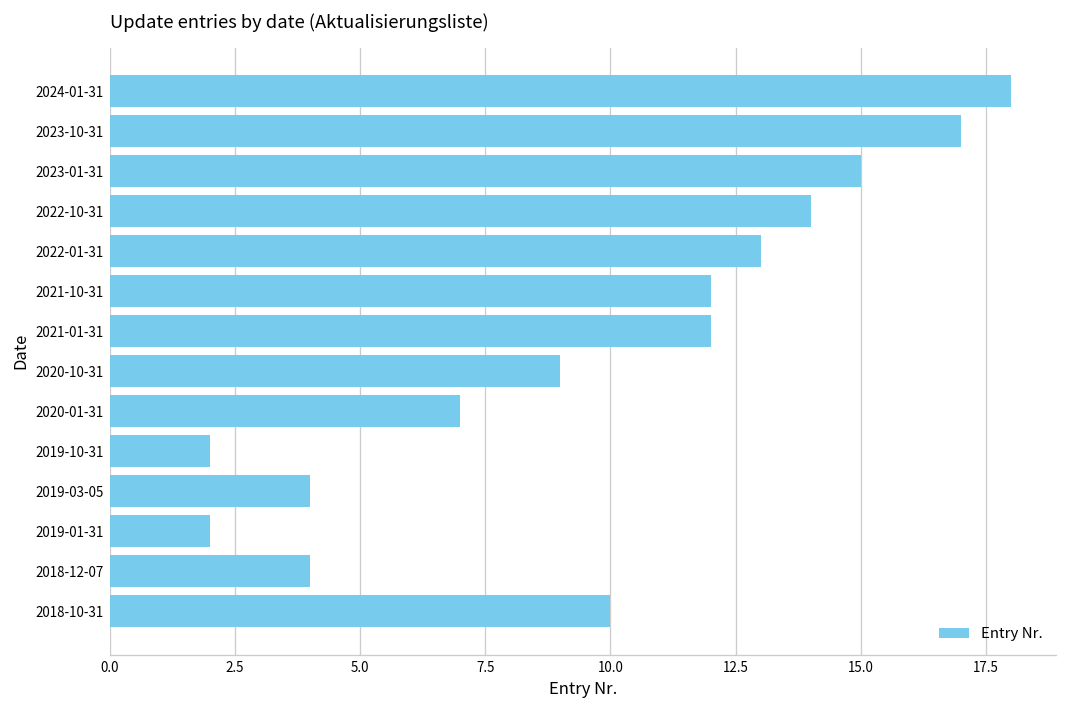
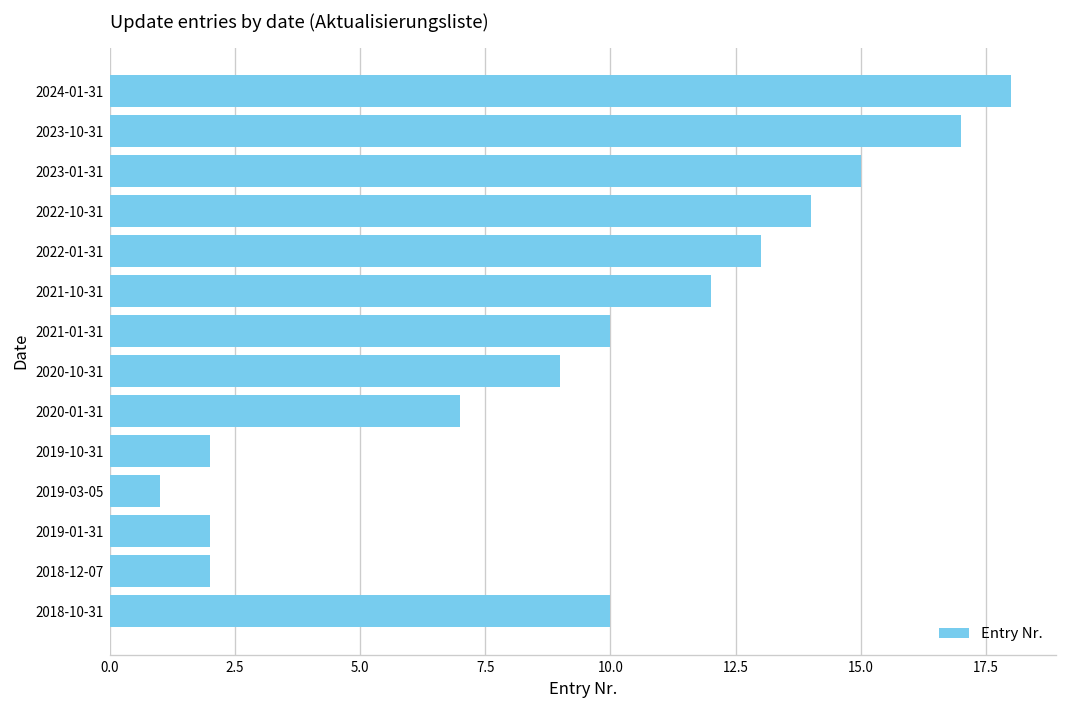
2021-01-31: 12 -> 10
2019-03-05: 4 -> 1
2018-12-07: 4 -> 2
